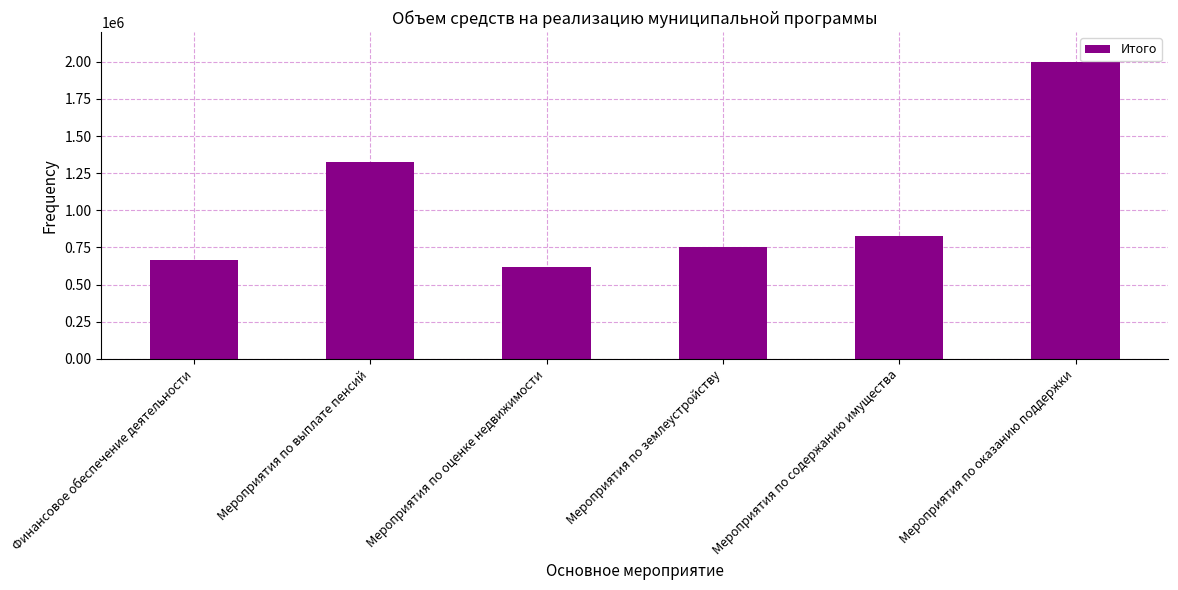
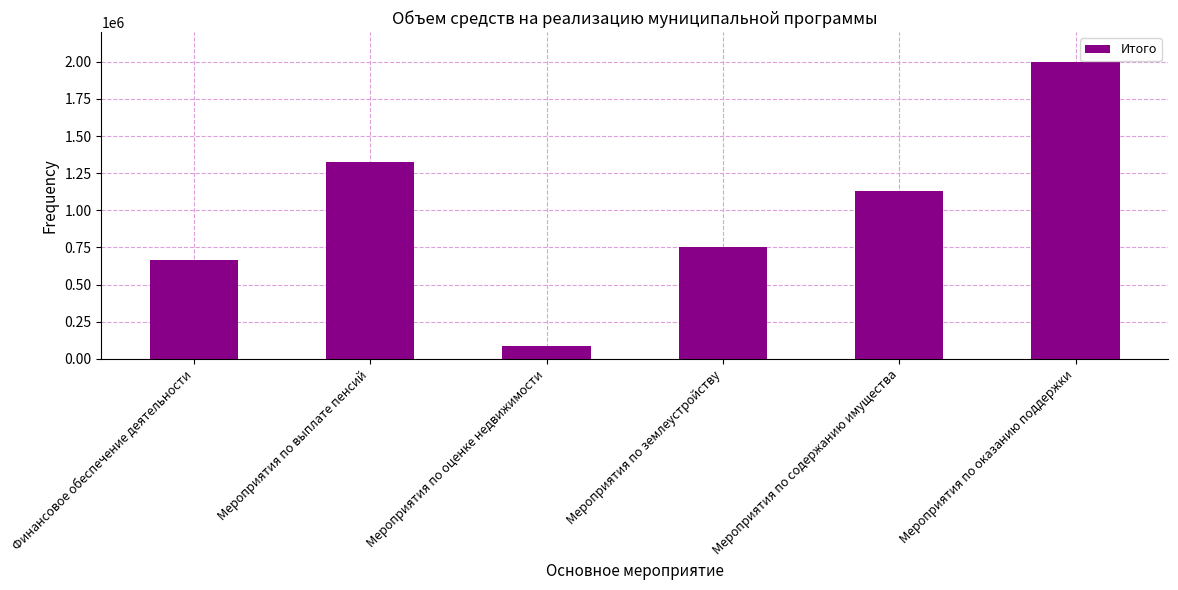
Мероприятия по оценке недвижимости: 620000 -> 80000
Мероприятия по содержанию имущества: 820000 -> 1130000
